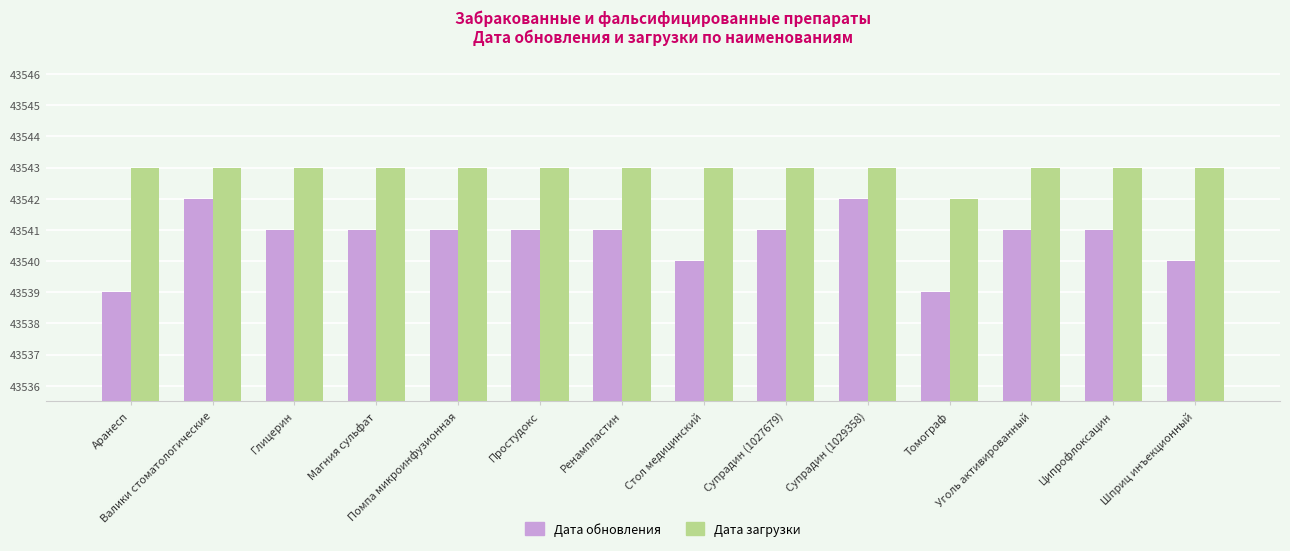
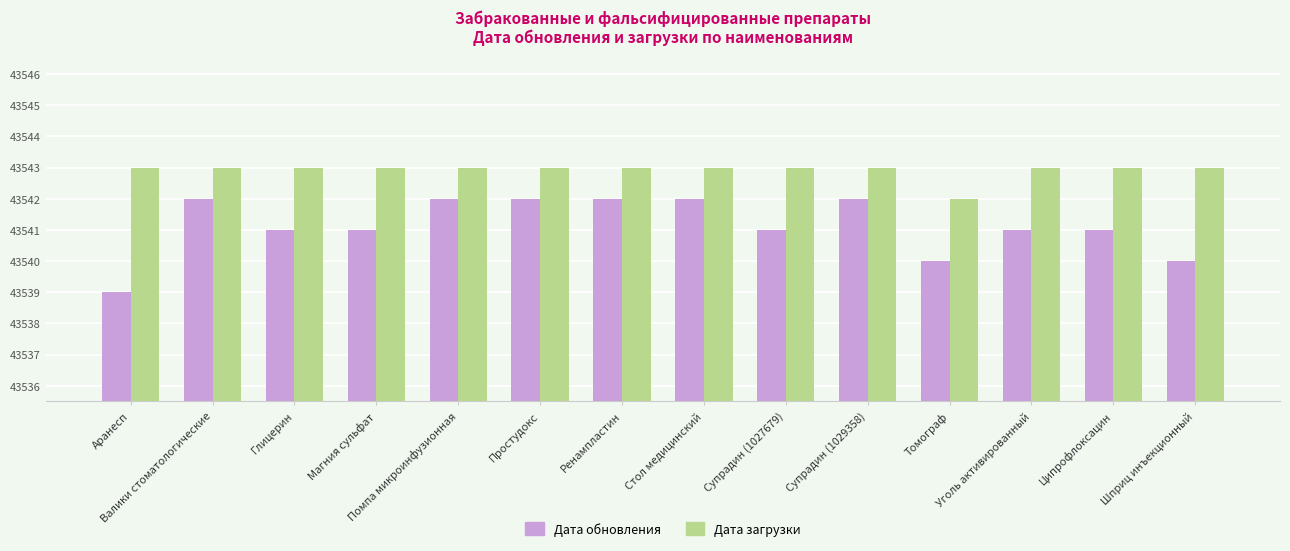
Дата обновления, Помпа микроинфузионная: 43541 -> 43542
Дата обновления, Простудокс: 43541 -> 43542
Дата обновления, Ренампластин: 43541 -> 43542
Дата обновления, Стол медицинский: 43540 -> 43542
Дата обновления, Томограф: 43539 -> 43540
